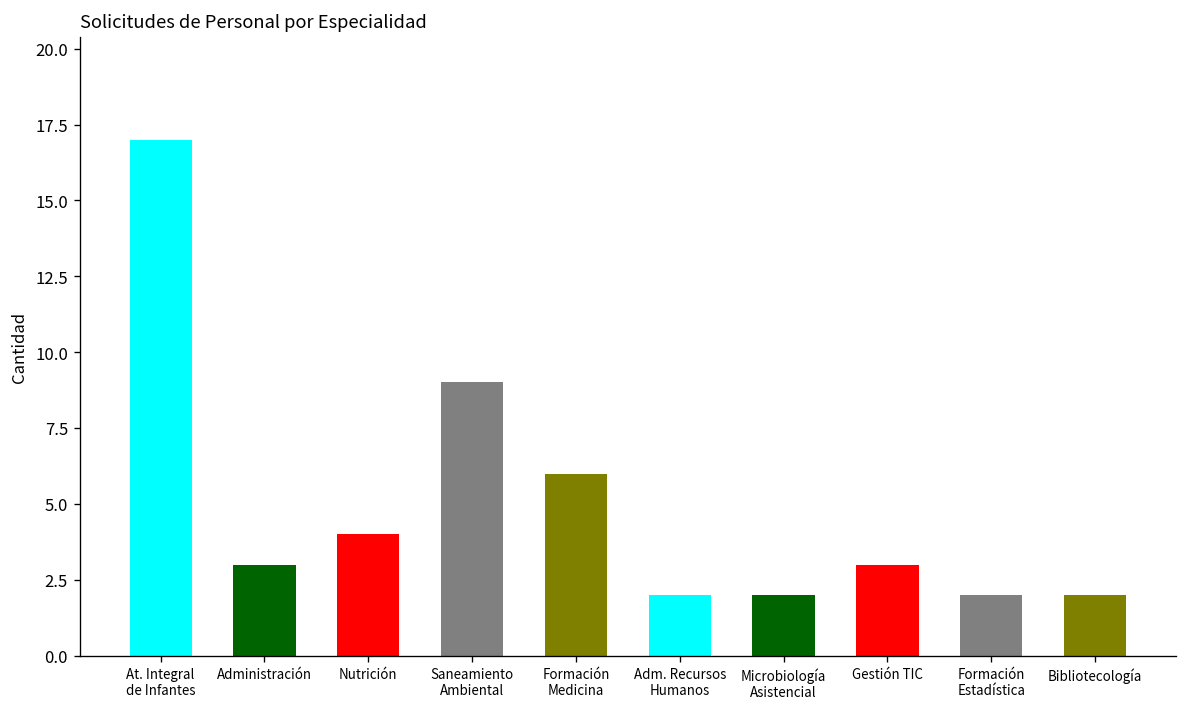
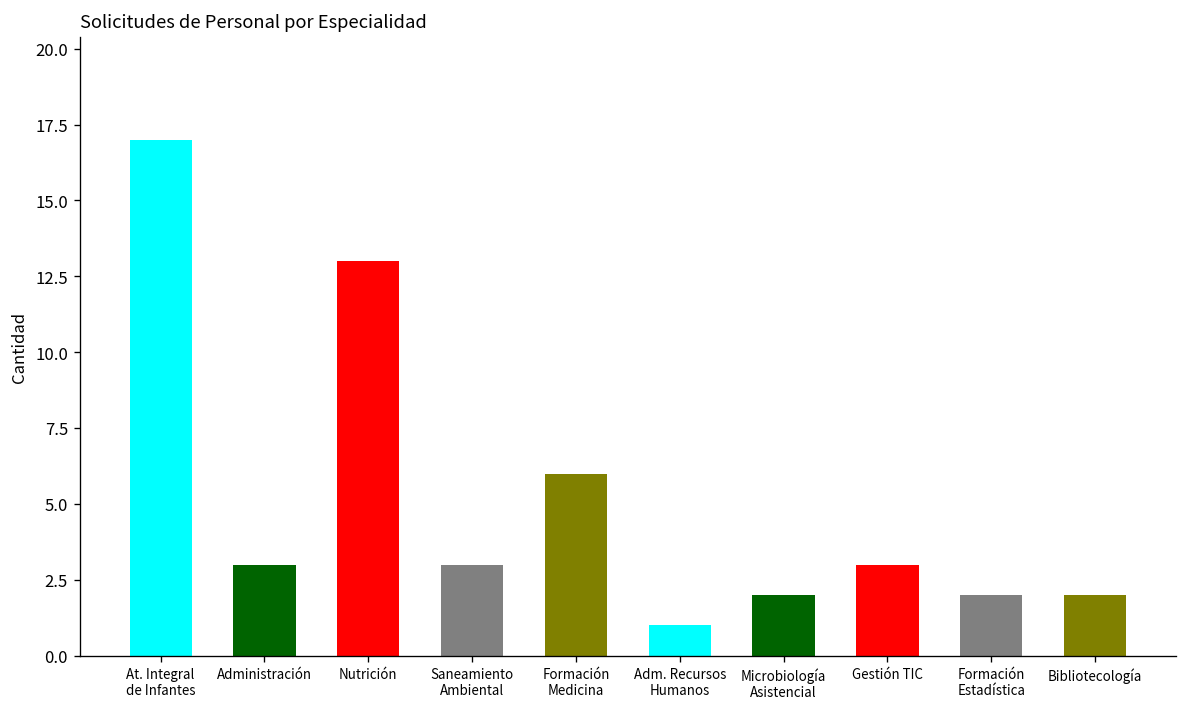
Nutrición: 4 -> 13
Saneamiento Ambiental: 9 -> 3
Adm. Recursos Humanos: 2 -> 1
